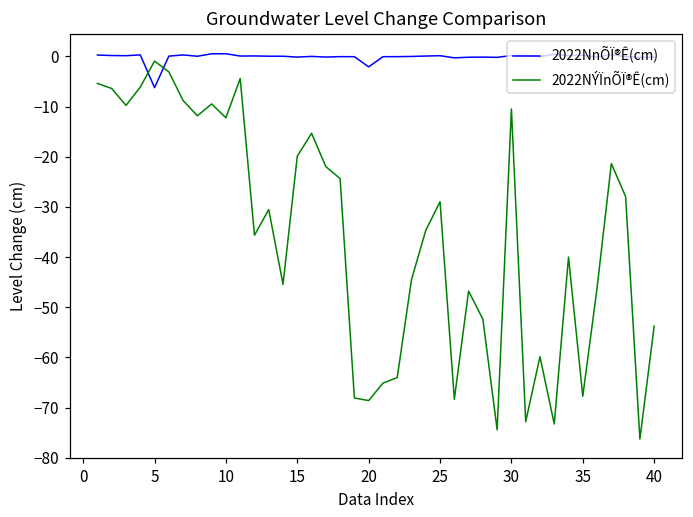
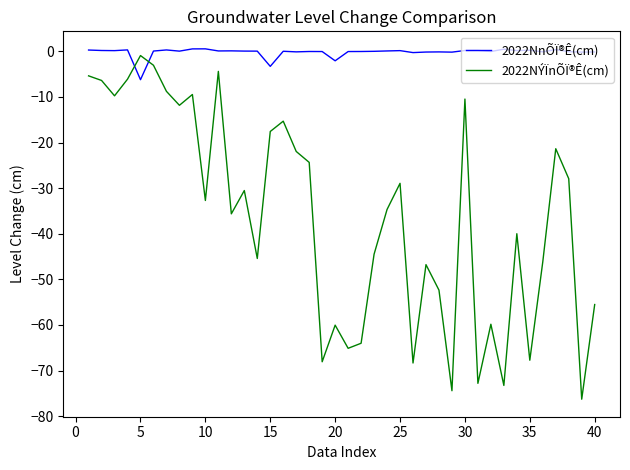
2022NÝÏnÕÏ®Ê(cm), 10: -12 -> -33
2022NnÕÏ®Ê(cm), 15: 0 -> -3
2022NÝÏnÕÏ®Ê(cm), 15: -20 -> -18
2022NÝÏnÕÏ®Ê(cm), 20: -69 -> -60
2022NÝÏnÕÏ®Ê(cm), 40: -54 -> -56
